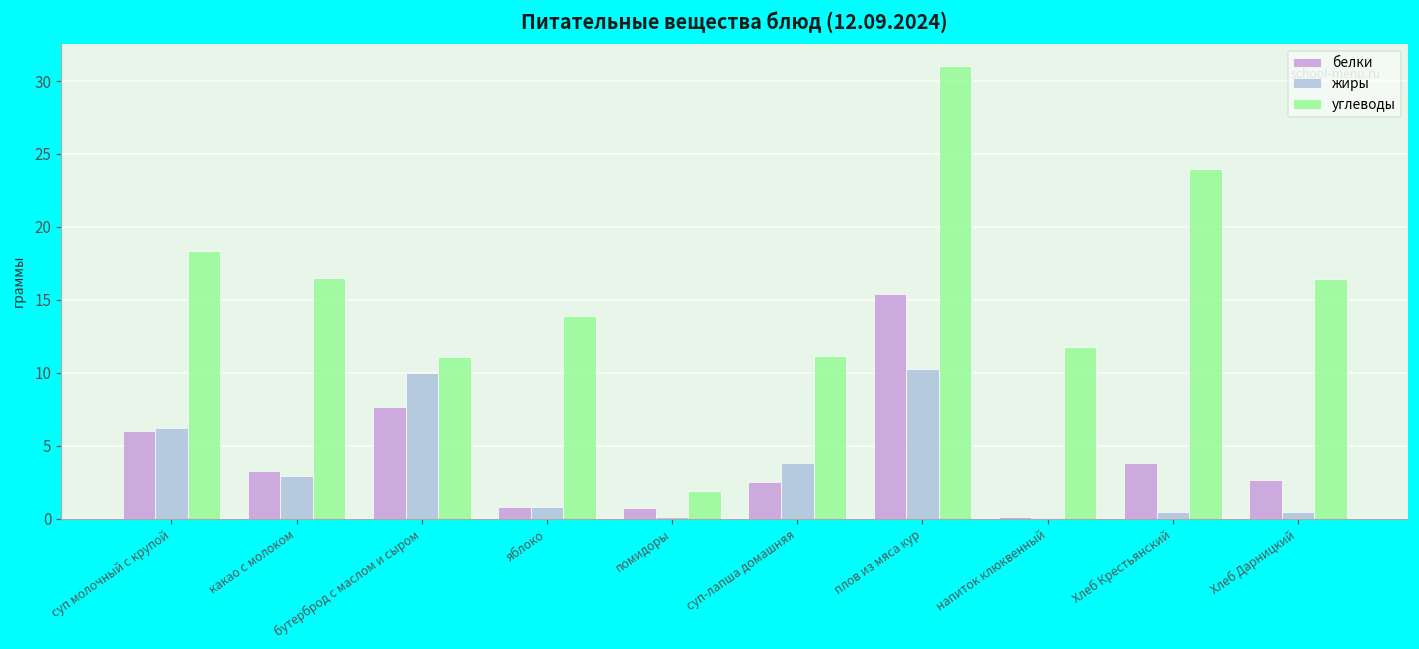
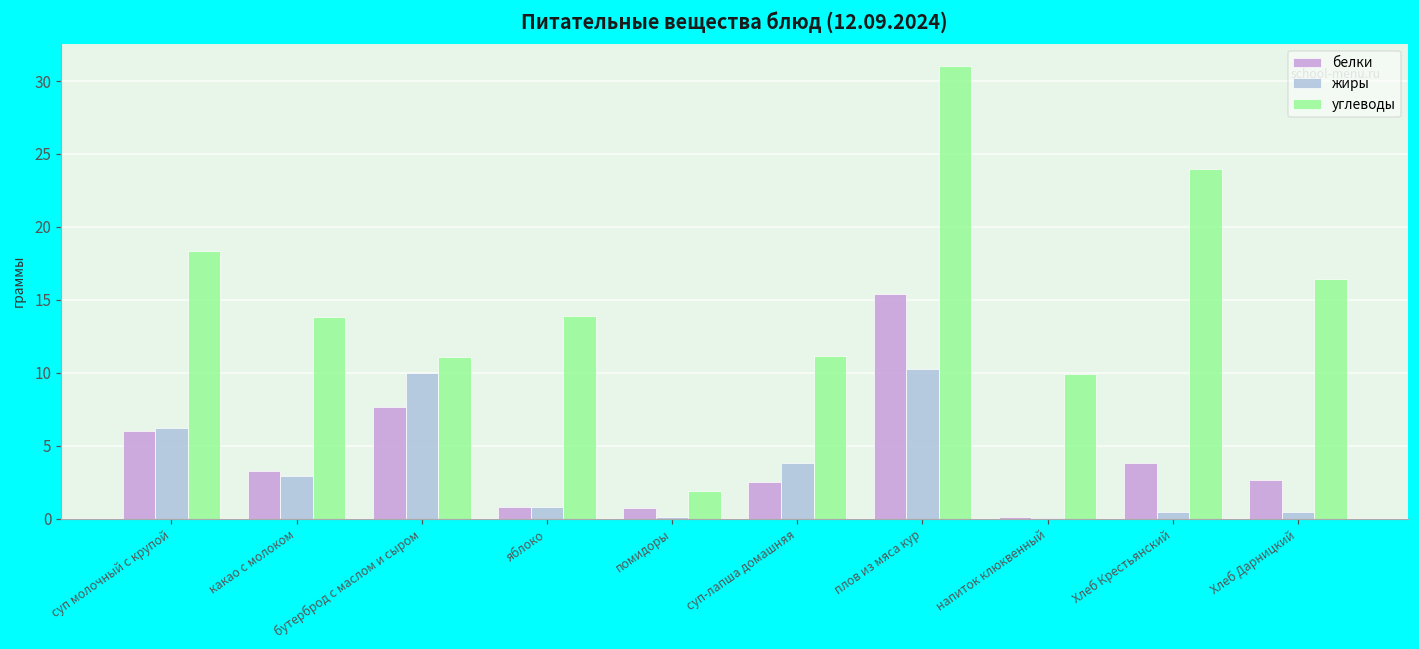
углеводы, какао с молоком: 16.5 -> 13.8
углеводы, напиток клюквенный: 11.8 -> 9.9
